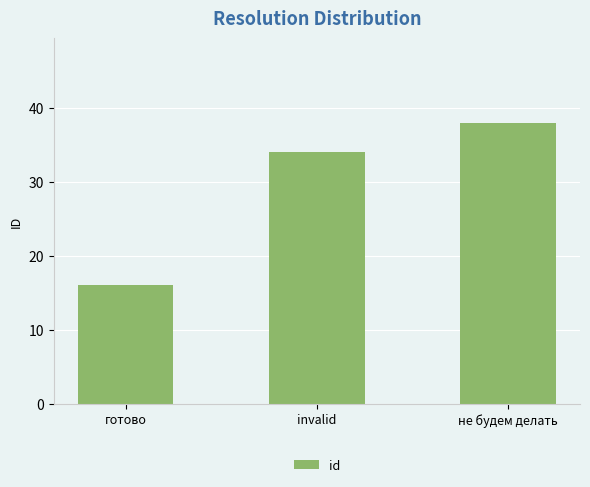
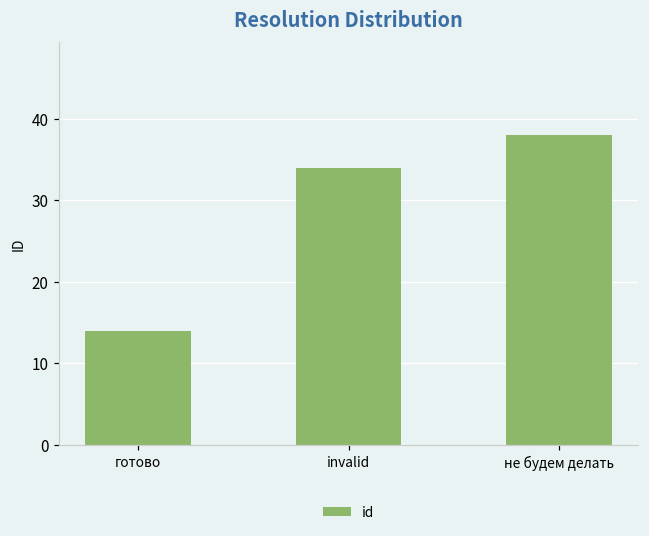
готово: 16 -> 14
